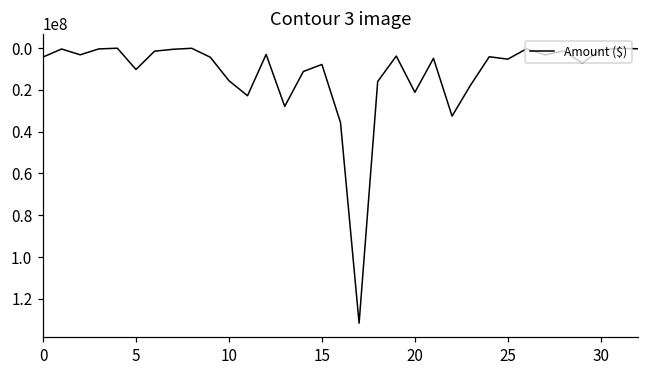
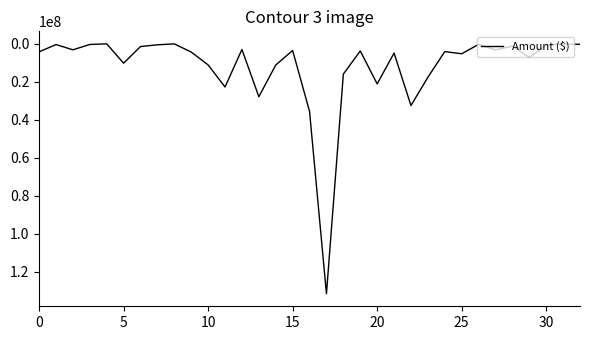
10: 16000000 -> 11000000
15: 8000000 -> 4000000
